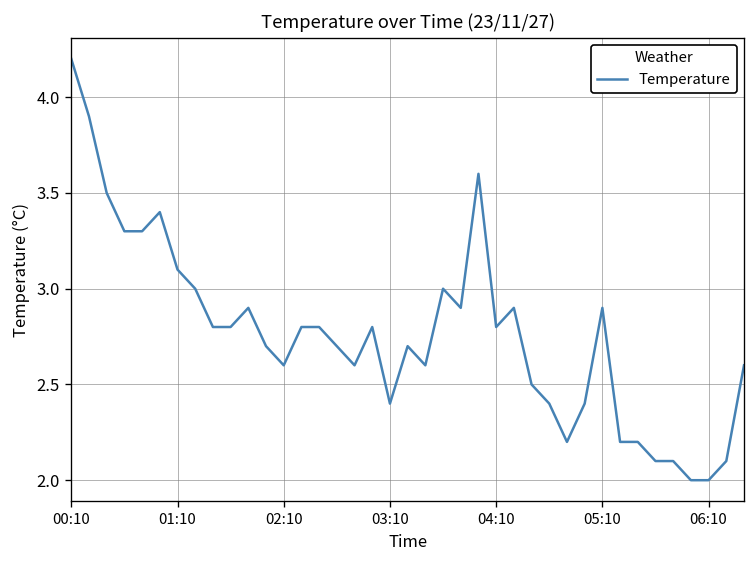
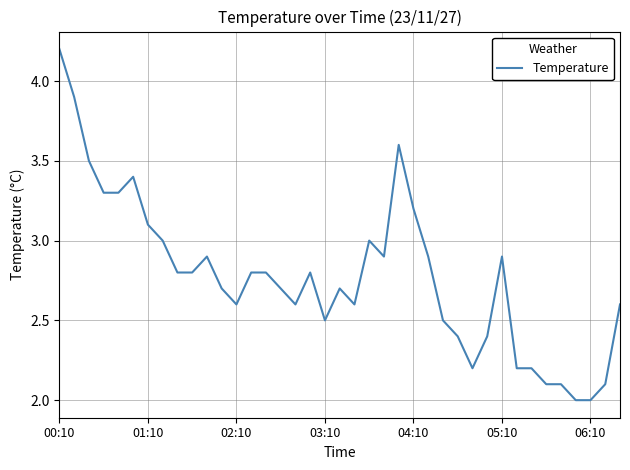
03:10: 2.4 -> 2.5
04:10: 2.8 -> 3.2
